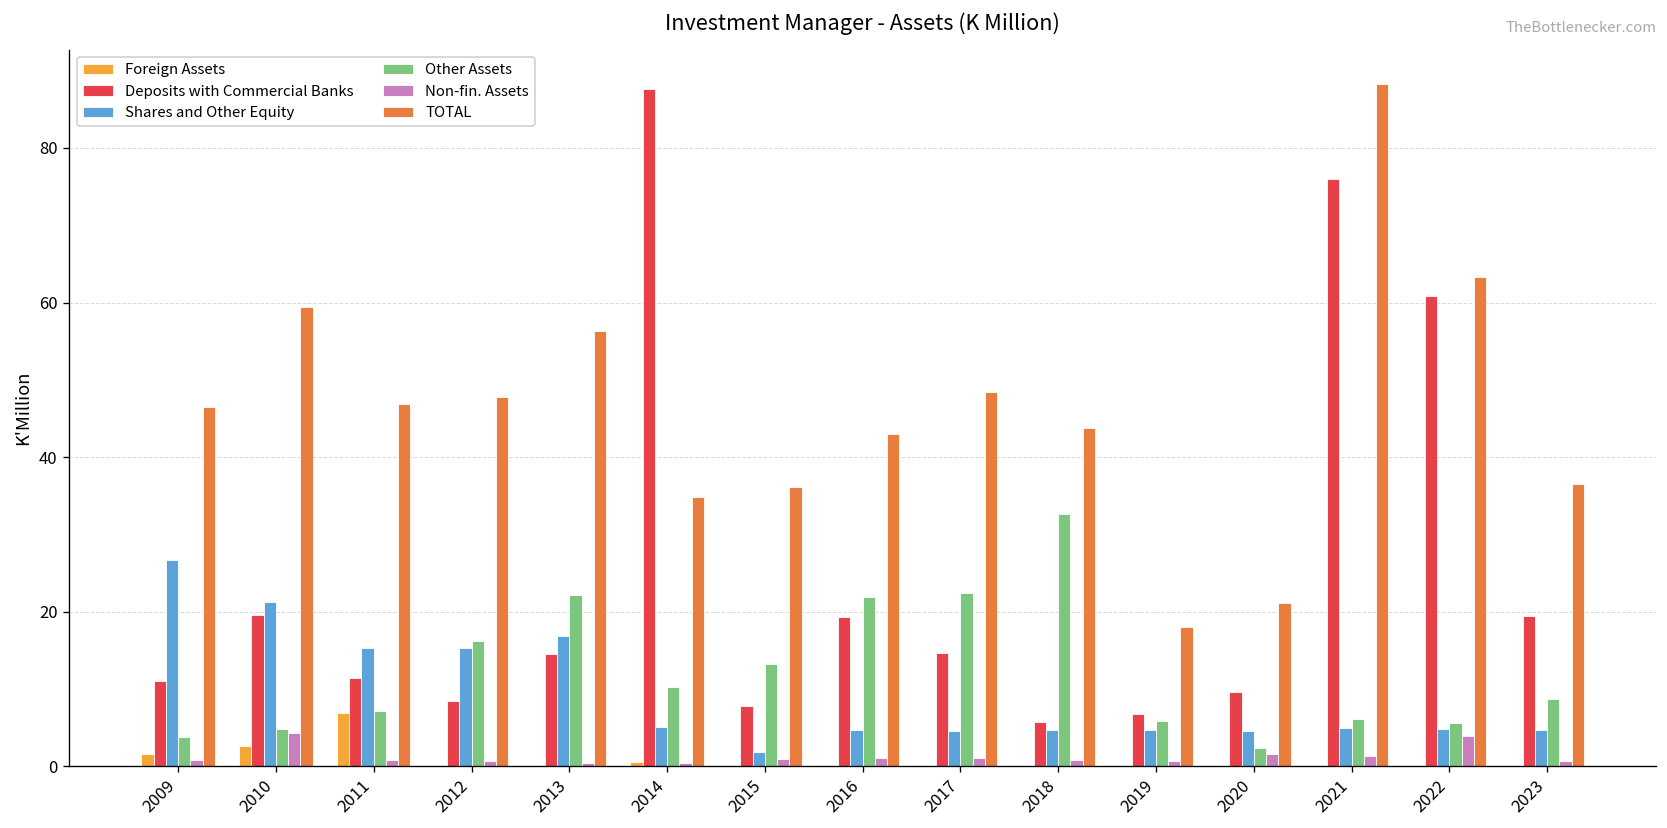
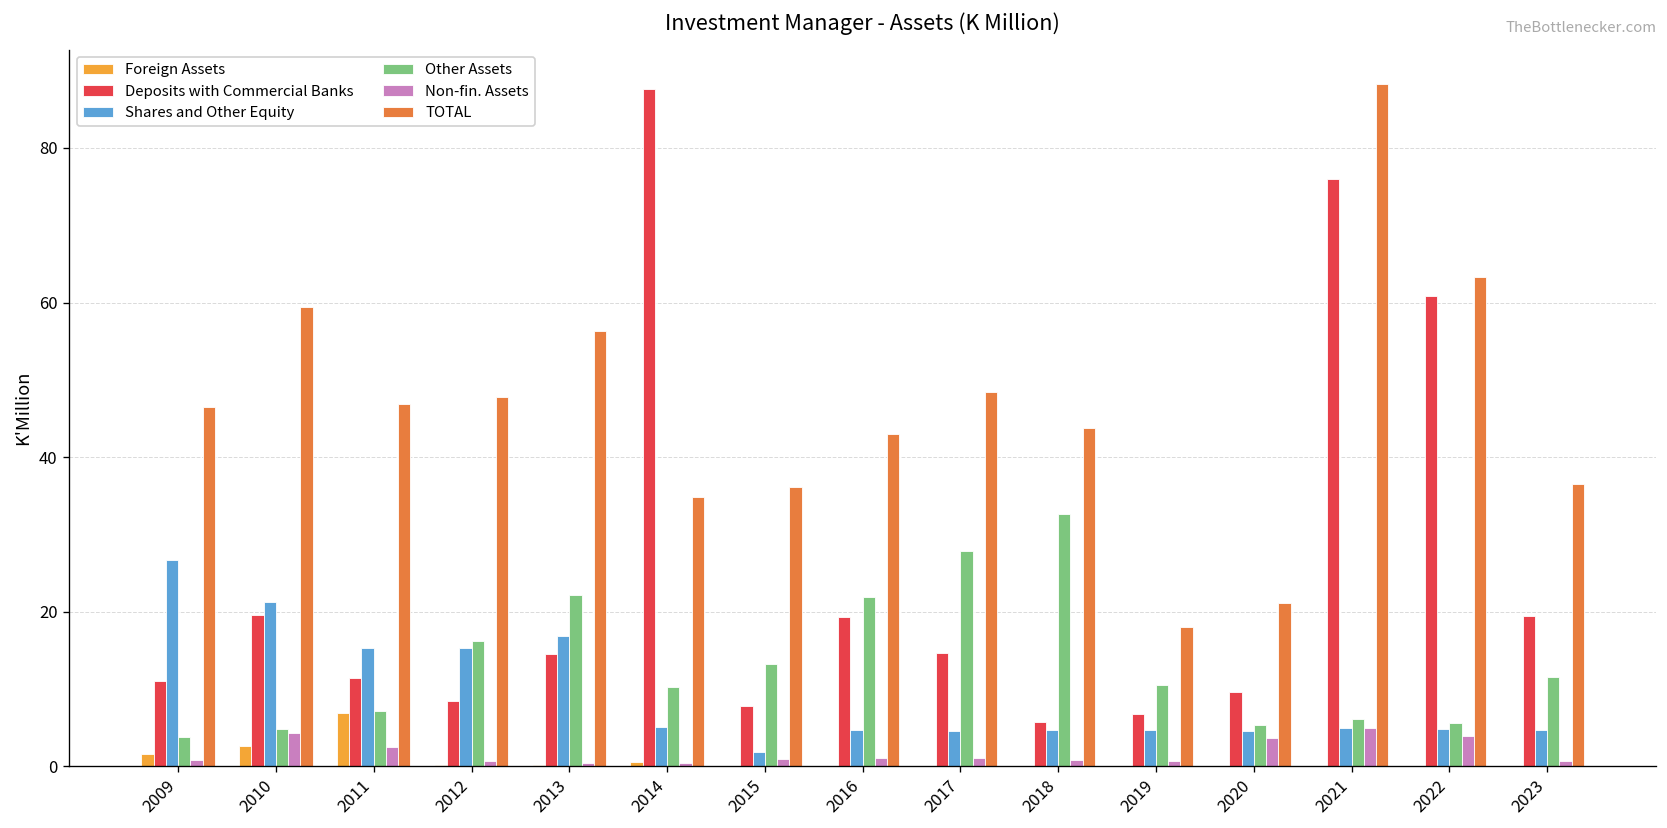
Non-fin. Assets, 2011: 1 -> 2
Other Assets, 2017: 22 -> 28
Other Assets, 2019: 6 -> 11
Other Assets, 2020: 2 -> 5
Non-fin. Assets, 2020: 2 -> 4
Non-fin. Assets, 2021: 1 -> 5
Other Assets, 2023: 9 -> 11
